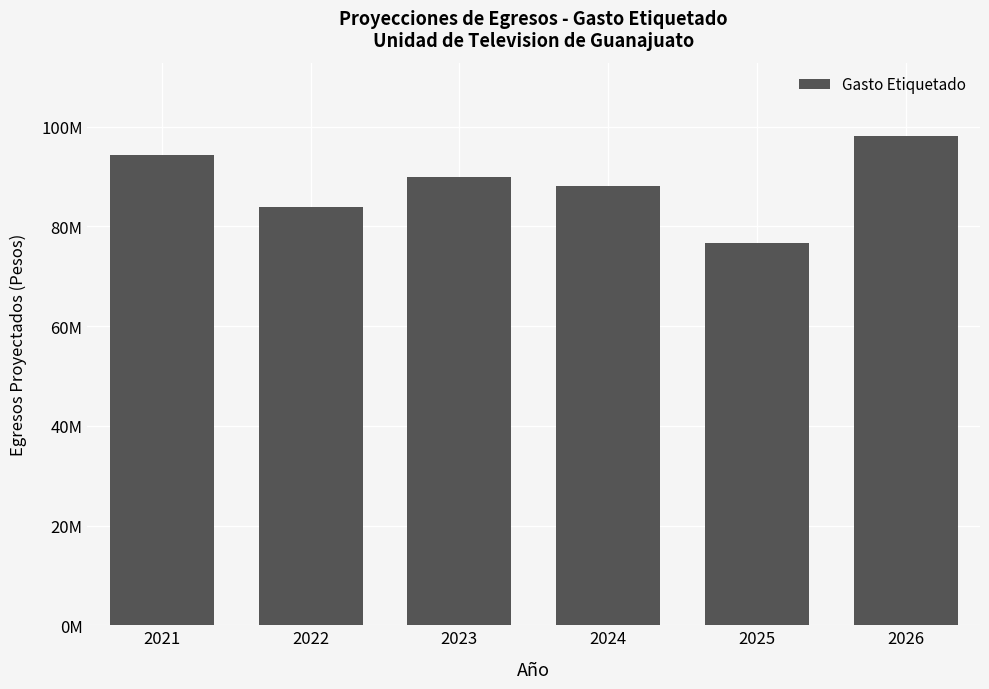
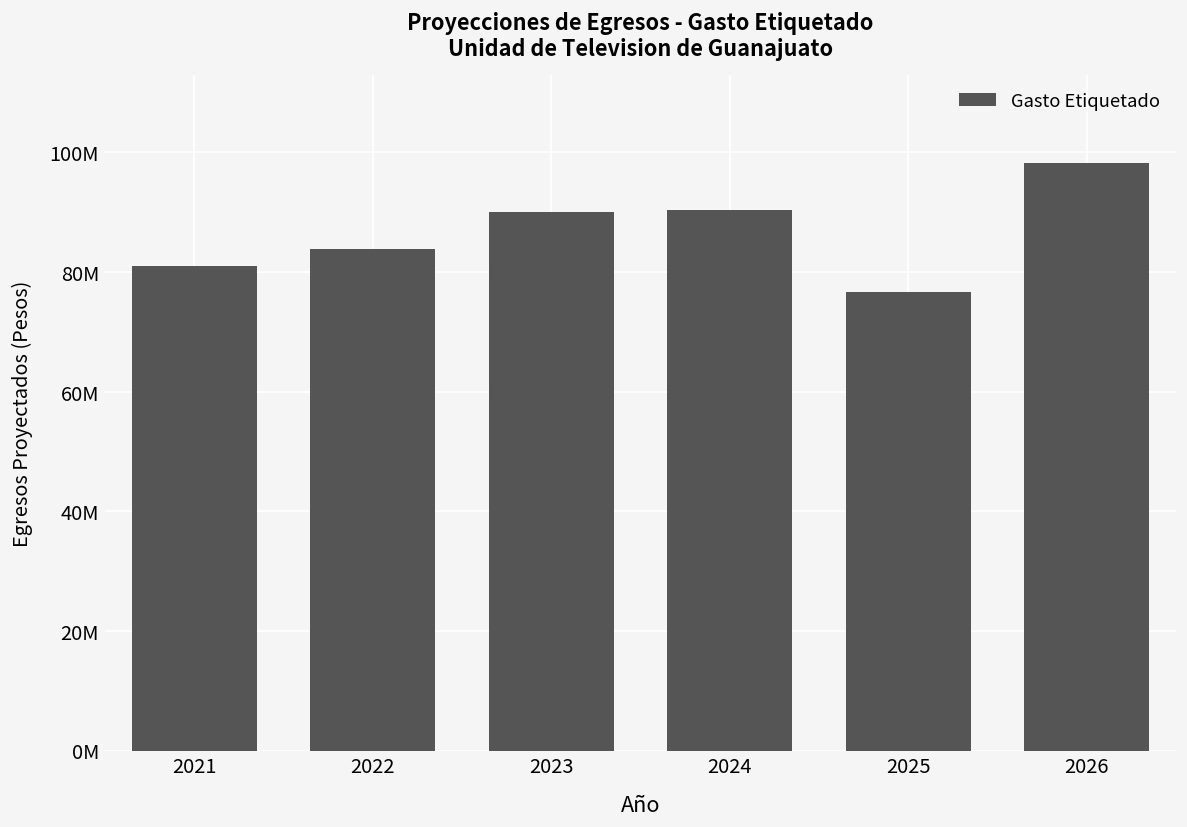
2021: 94000000 -> 81000000
2024: 88000000 -> 90000000
